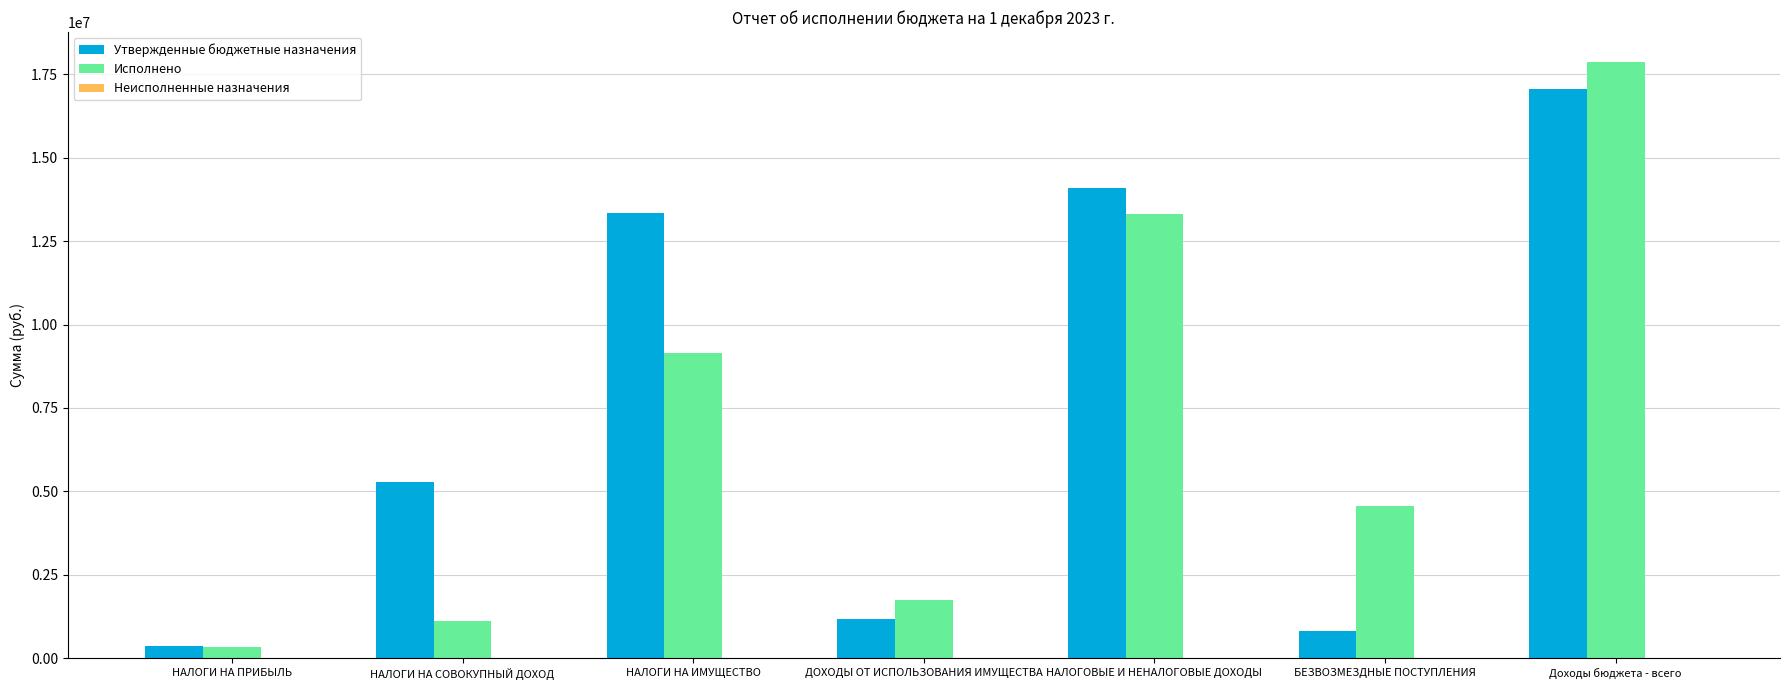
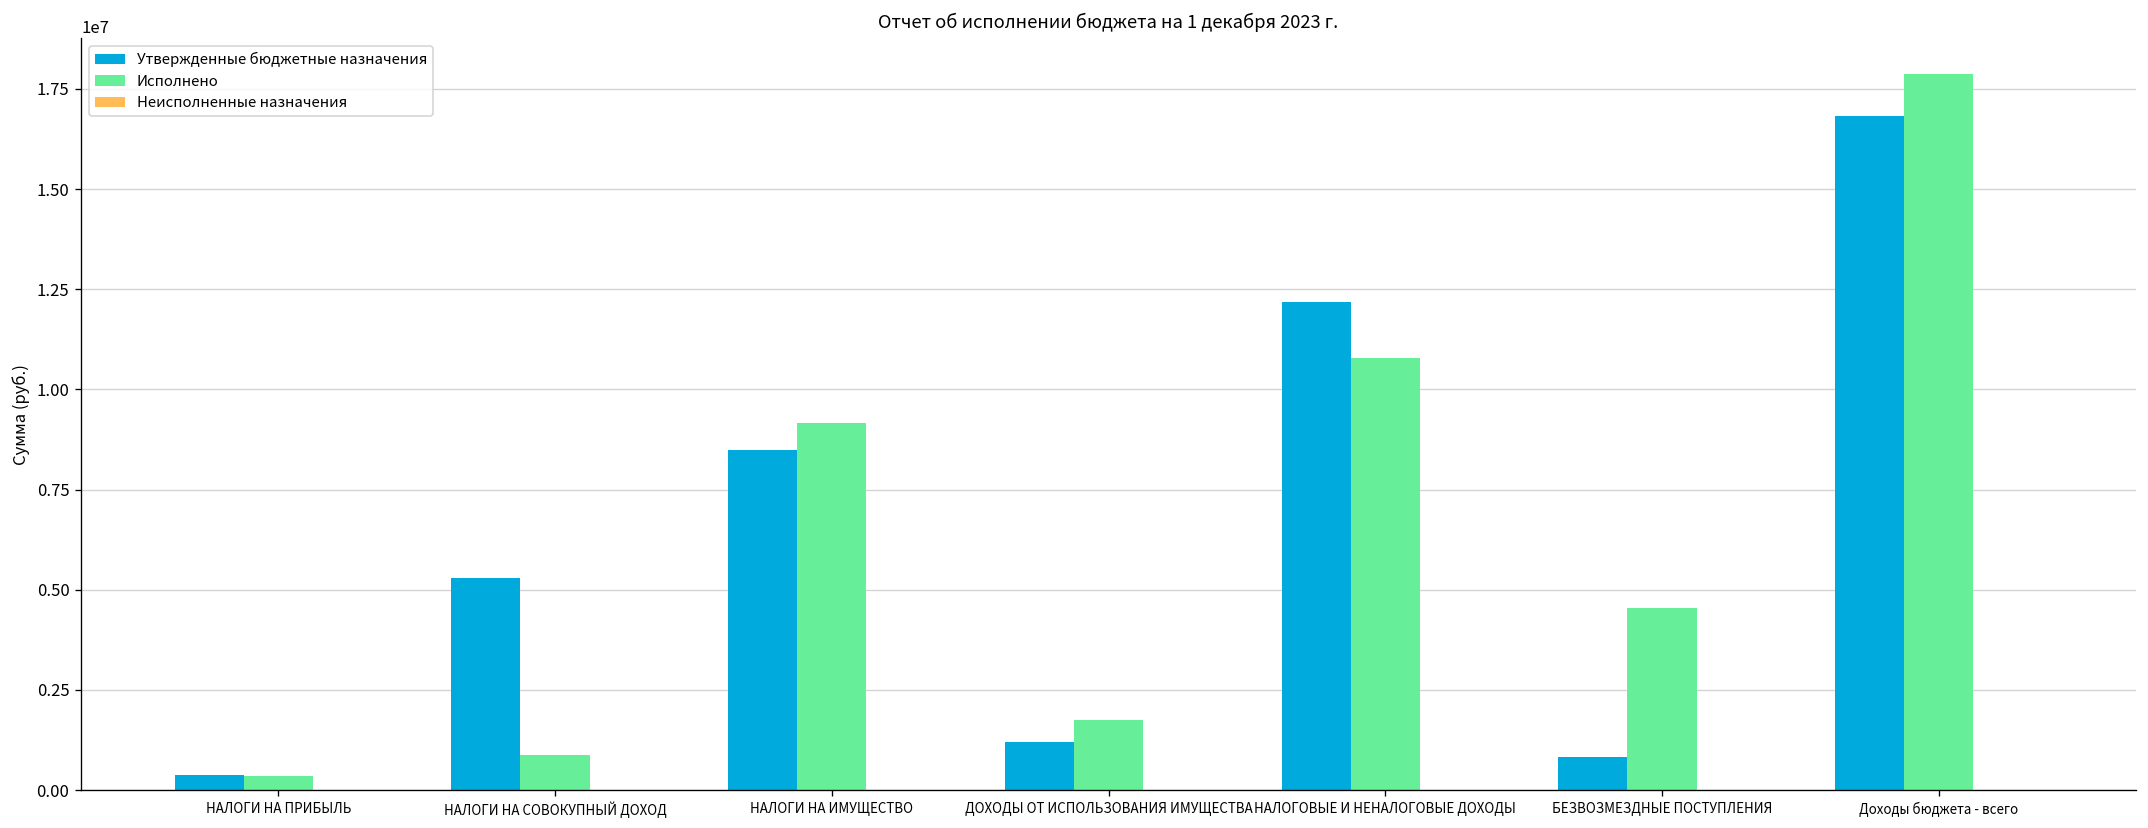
Исполнено, НАЛОГИ НА СОВОКУПНЫЙ ДОХОД: 1100000 -> 900000
Утвержденные бюджетные назначения, НАЛОГИ НА ИМУЩЕСТВО: 13300000 -> 8500000
Утвержденные бюджетные назначения, НАЛОГОВЫЕ И НЕНАЛОГОВЫЕ ДОХОДЫ: 14100000 -> 12200000
Исполнено, НАЛОГОВЫЕ И НЕНАЛОГОВЫЕ ДОХОДЫ: 13300000 -> 10800000
Утвержденные бюджетные назначения, Доходы бюджета - всего: 17100000 -> 16800000
